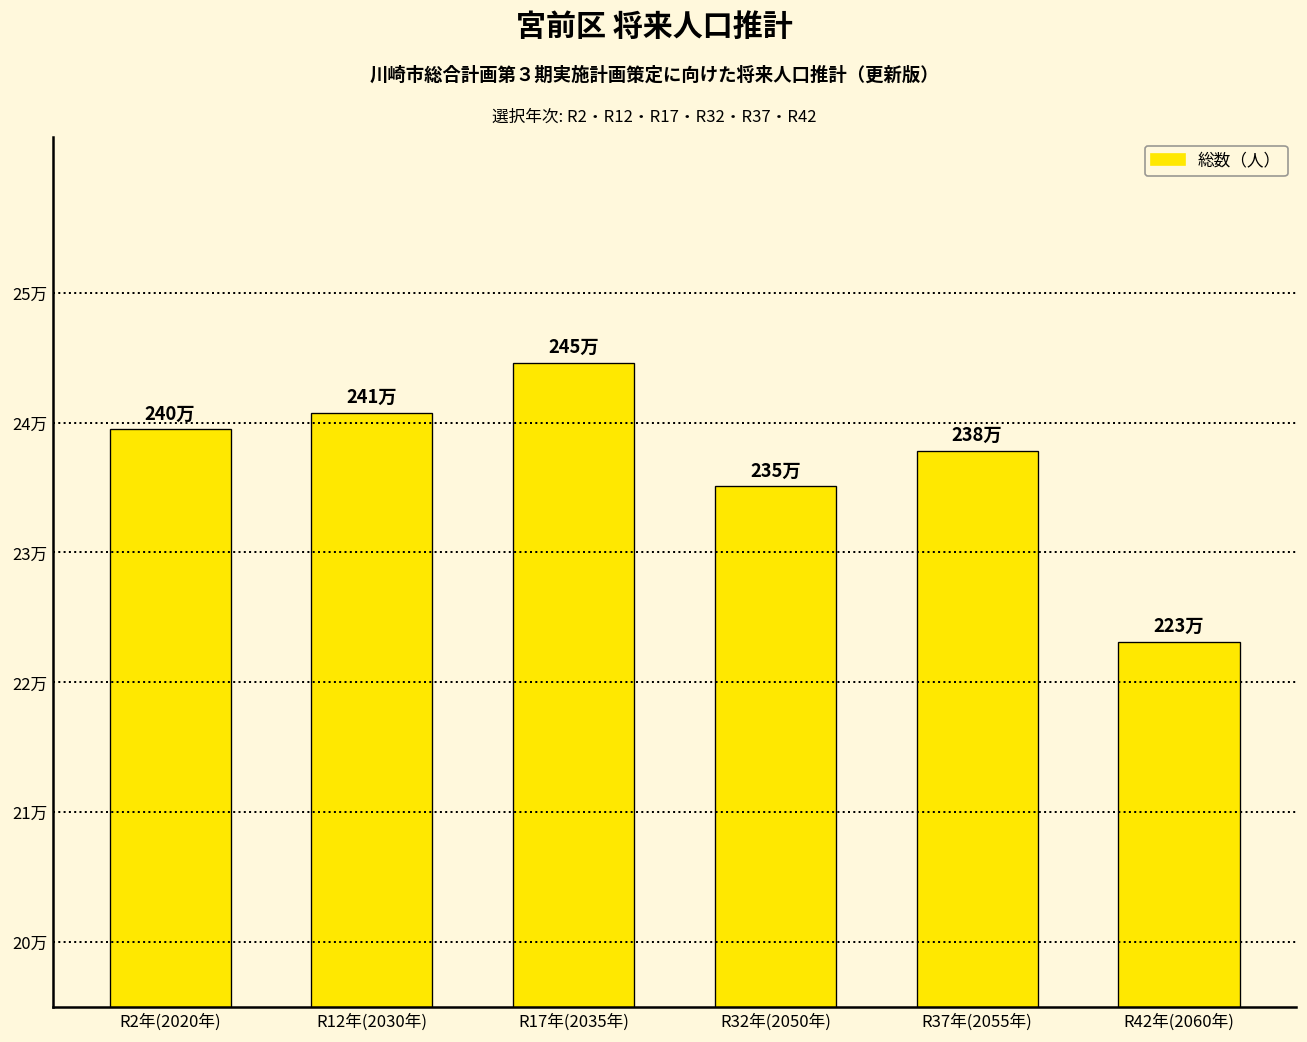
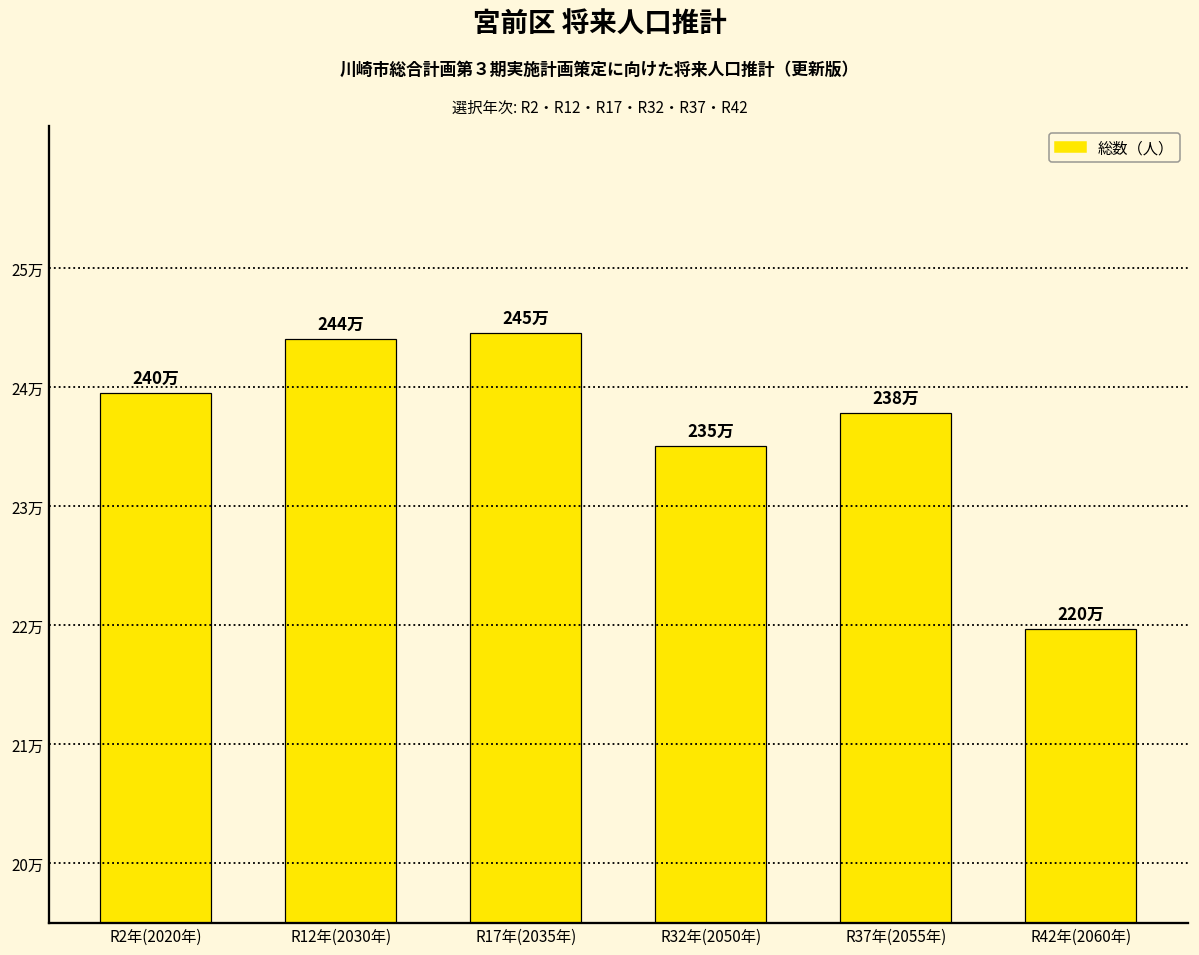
R12年(2030年): 241万 -> 244万
R42年(2060年): 223万 -> 220万
